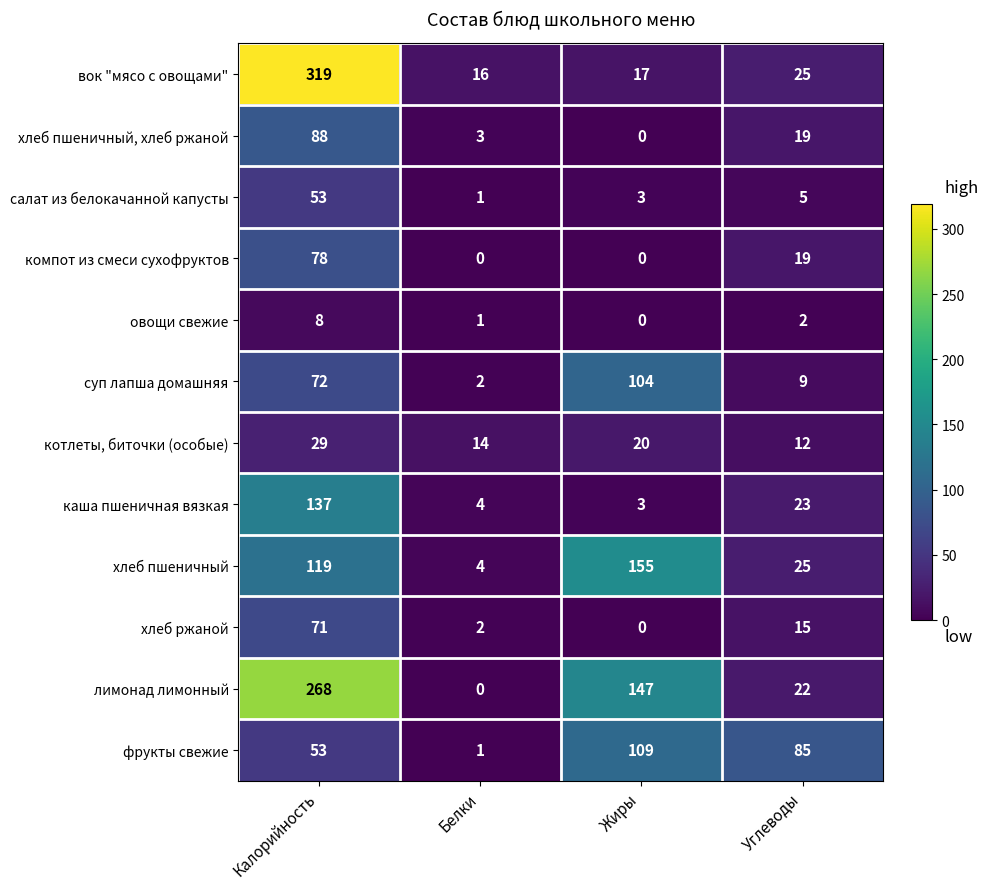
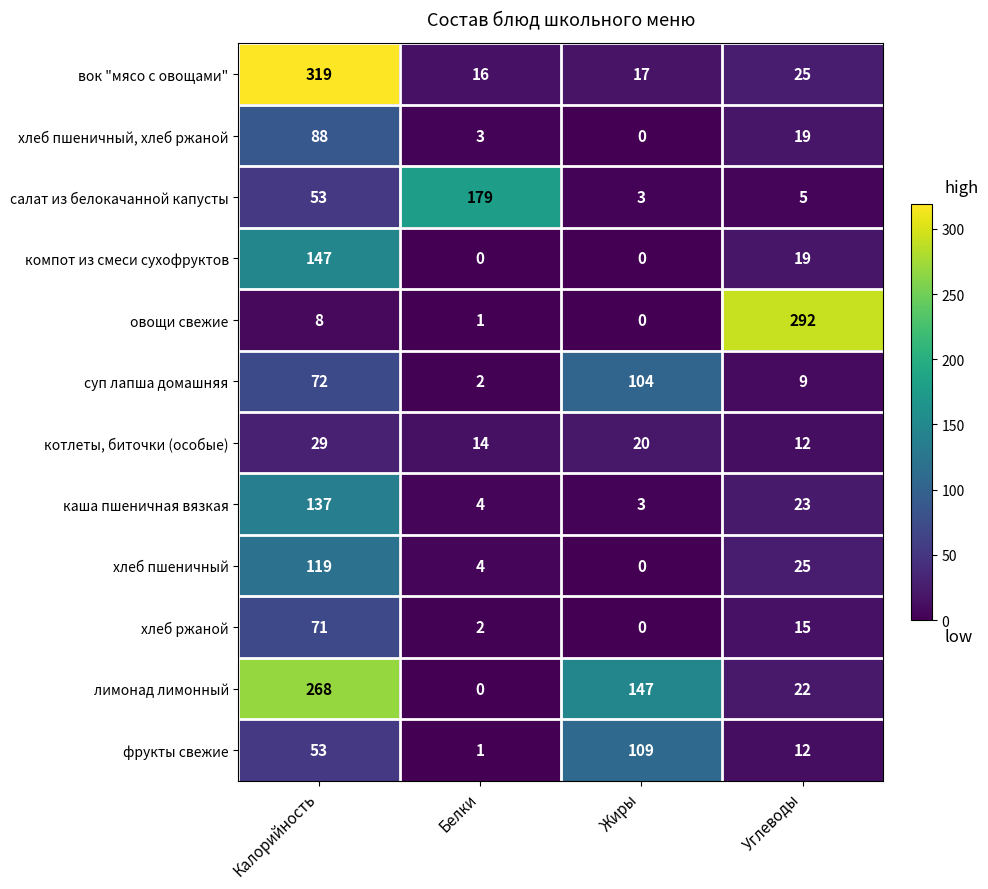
салат из белокачанной капусты, Белки: 1 -> 179
компот из смеси сухофруктов, Калорийность: 78 -> 147
овощи свежие, Углеводы: 2 -> 292
хлеб пшеничный, Жиры: 155 -> 0
фрукты свежие, Углеводы: 85 -> 12
